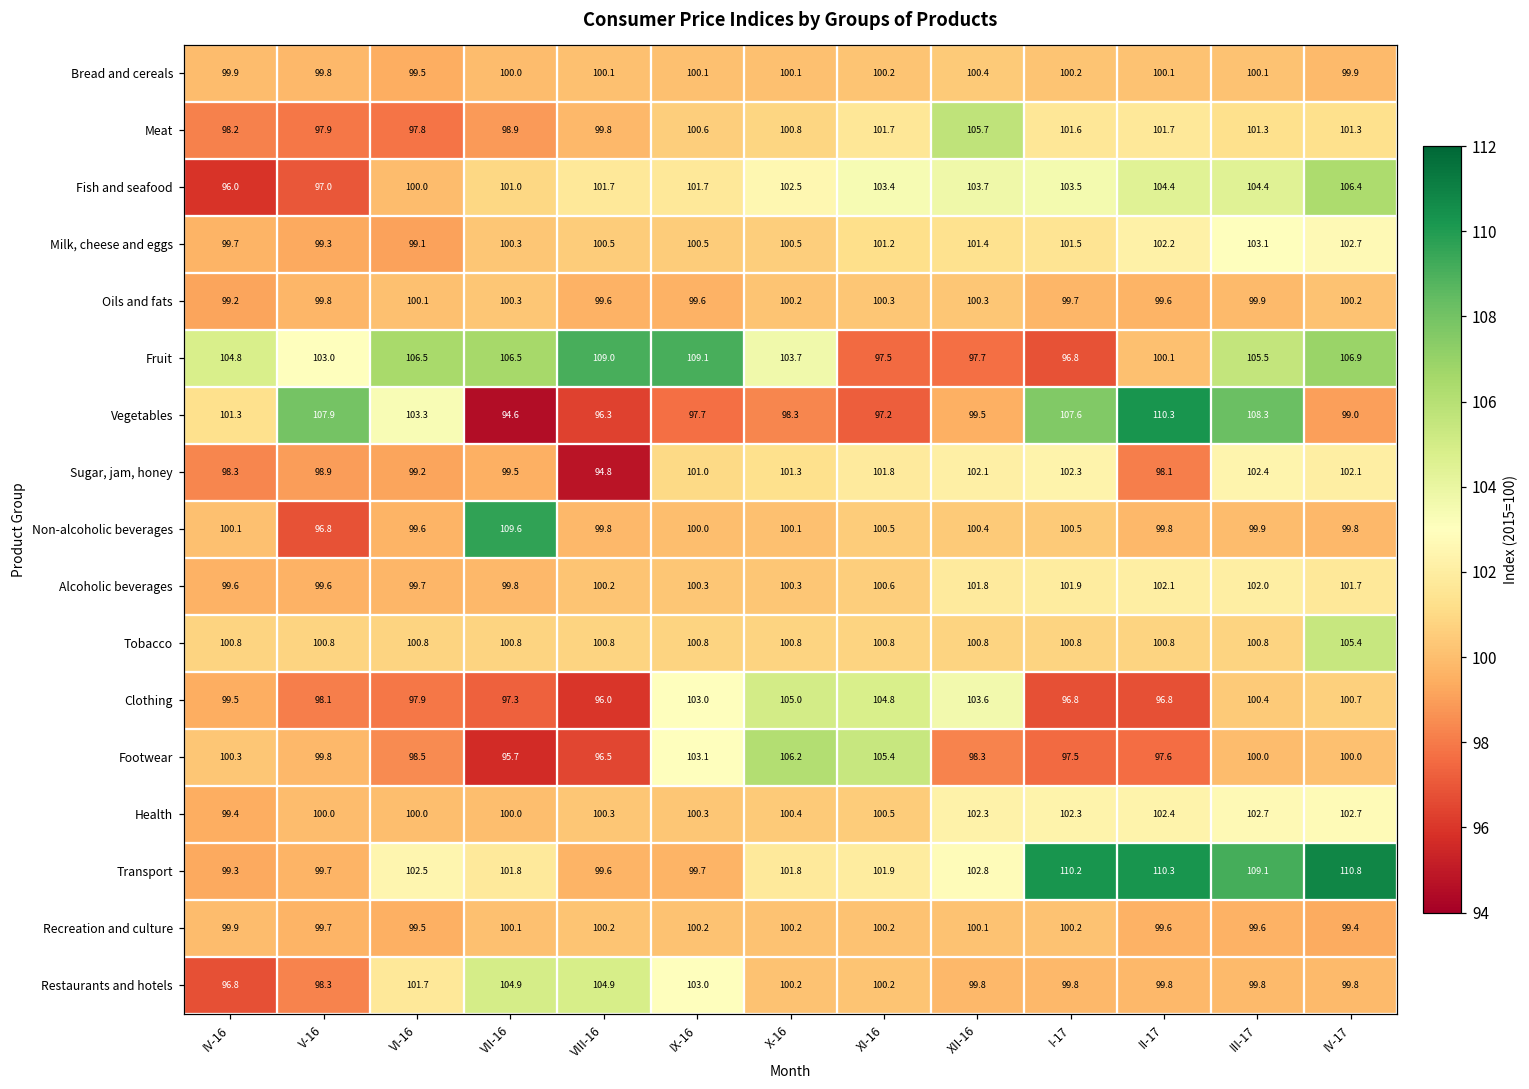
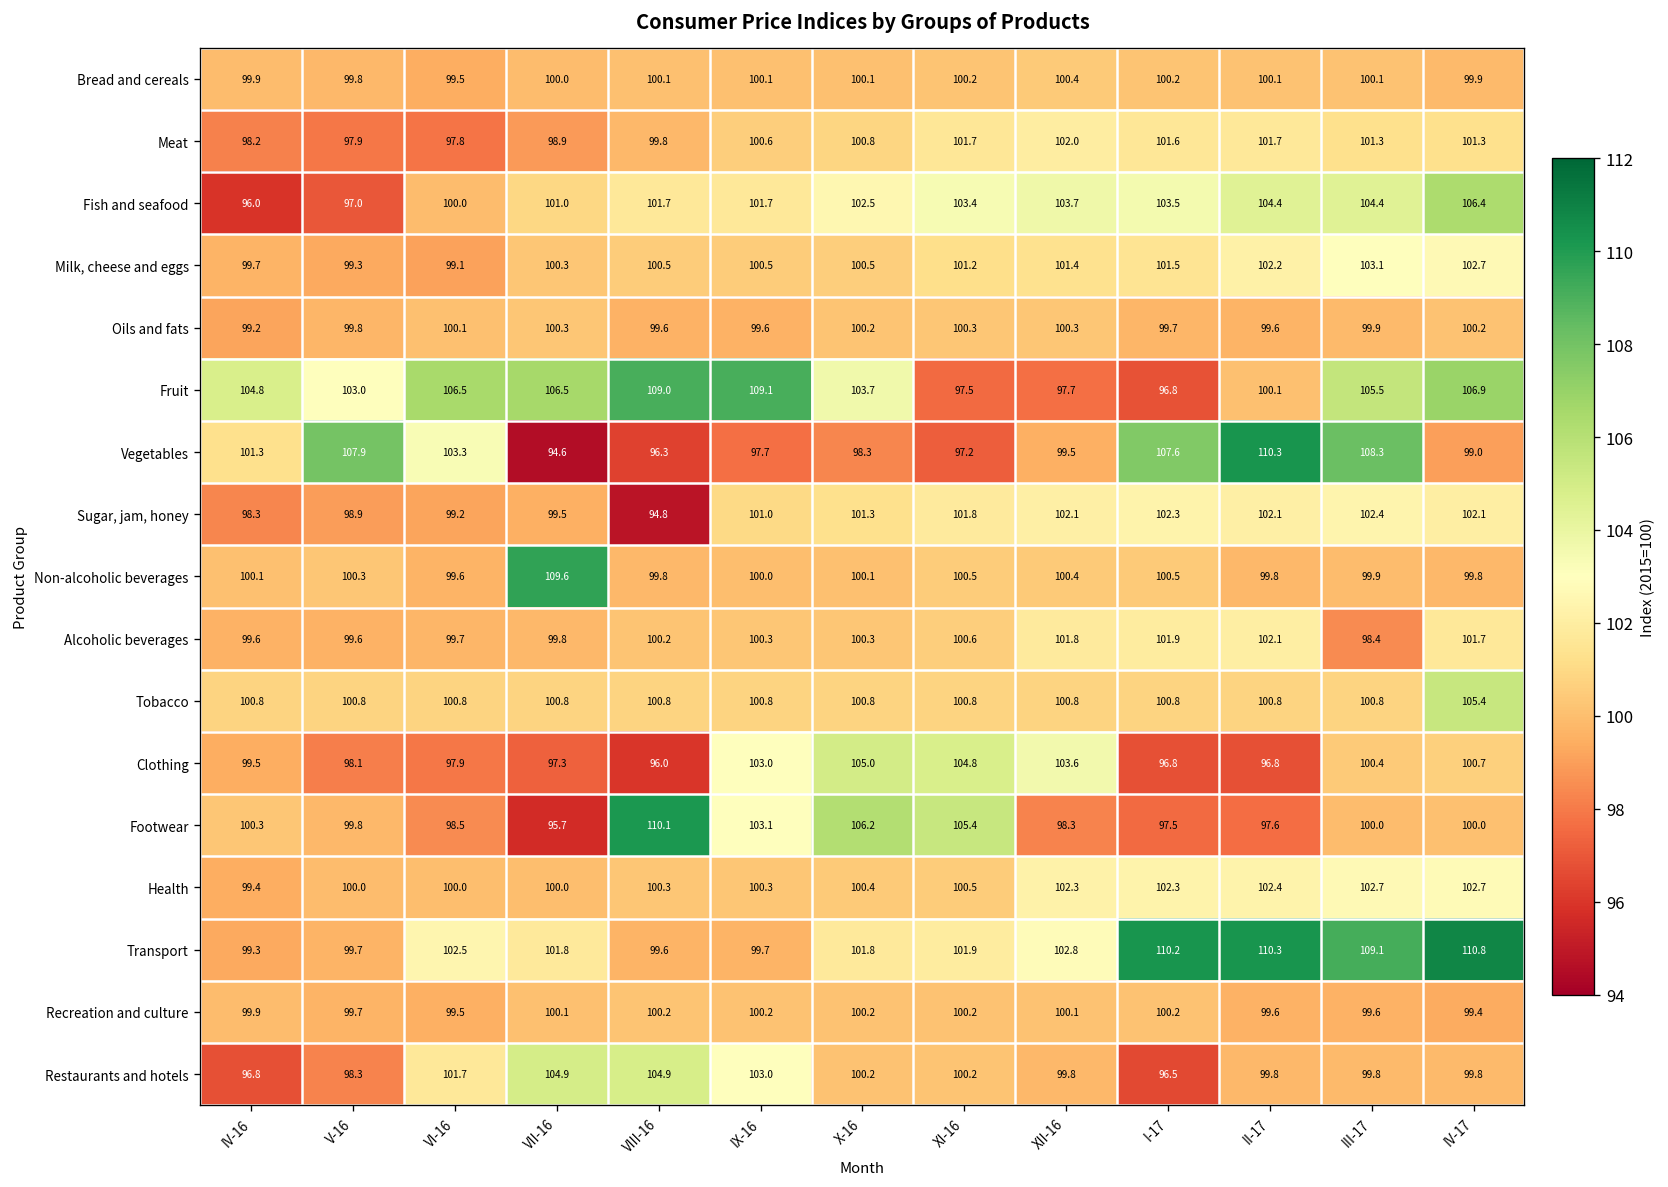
Meat, XII-16: 105.7 -> 102.0
Sugar, jam, honey, II-17: 98.1 -> 102.1
Non-alcoholic beverages, V-16: 96.8 -> 100.3
Alcoholic beverages, III-17: 102.0 -> 98.4
Footwear, VIII-16: 96.5 -> 110.1
Restaurants and hotels, I-17: 99.8 -> 96.5
